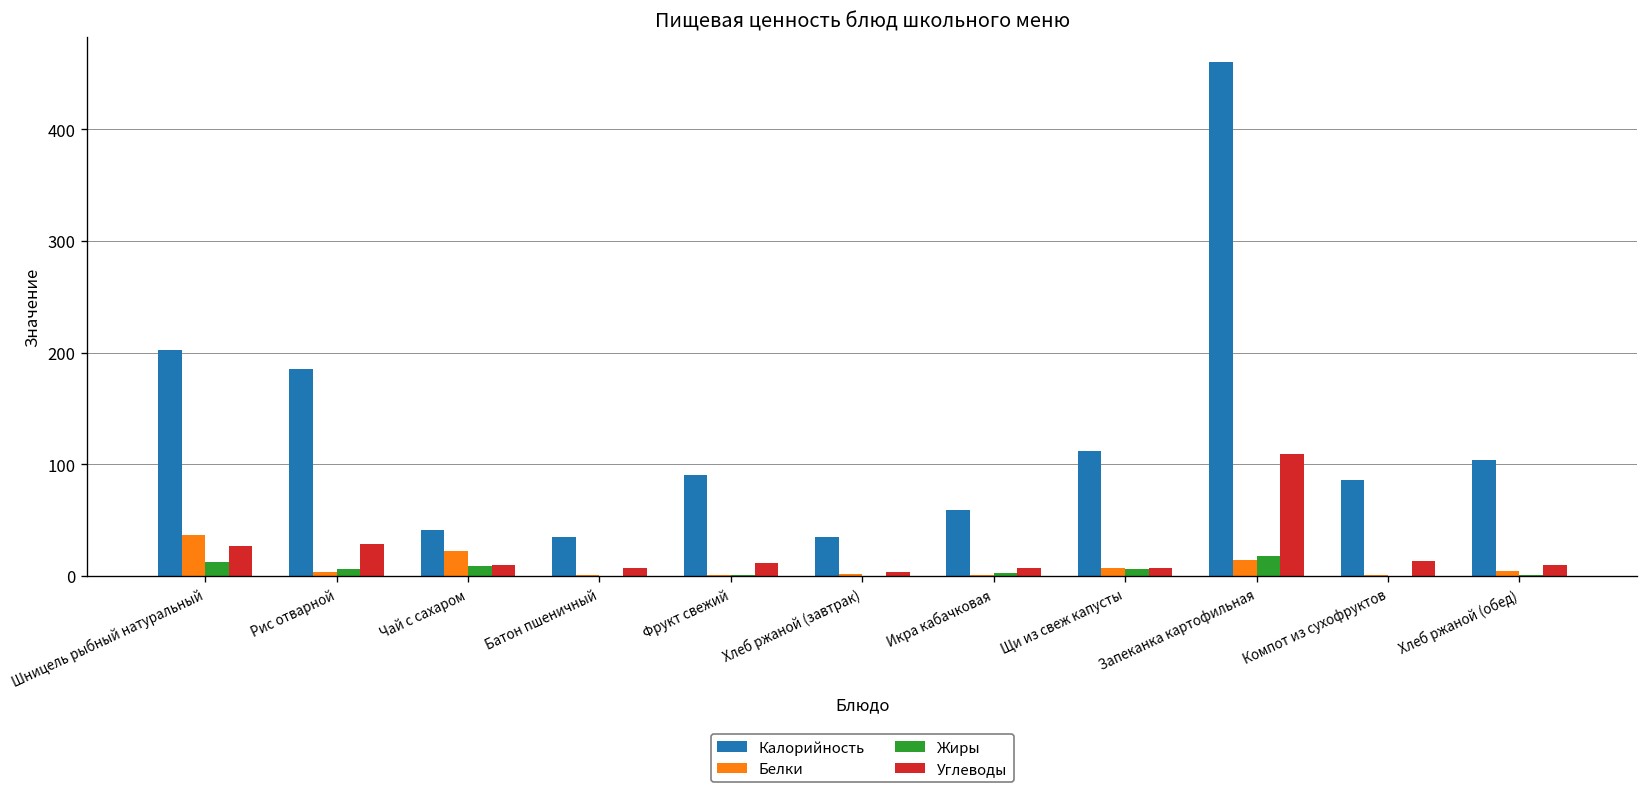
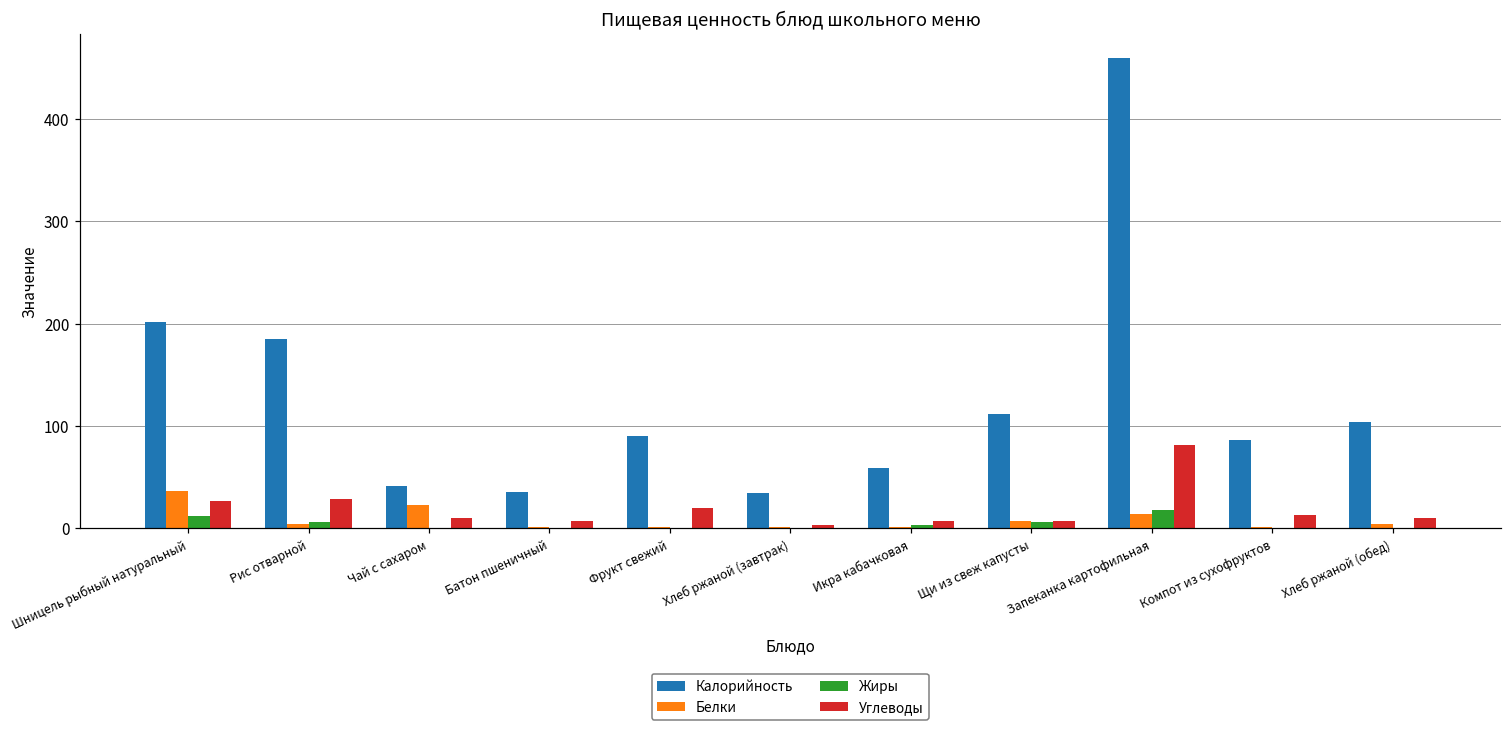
Жиры, Чай с сахаром: 10 -> 0
Углеводы, Фрукт свежий: 10 -> 20
Углеводы, Запеканка картофильная: 110 -> 80
